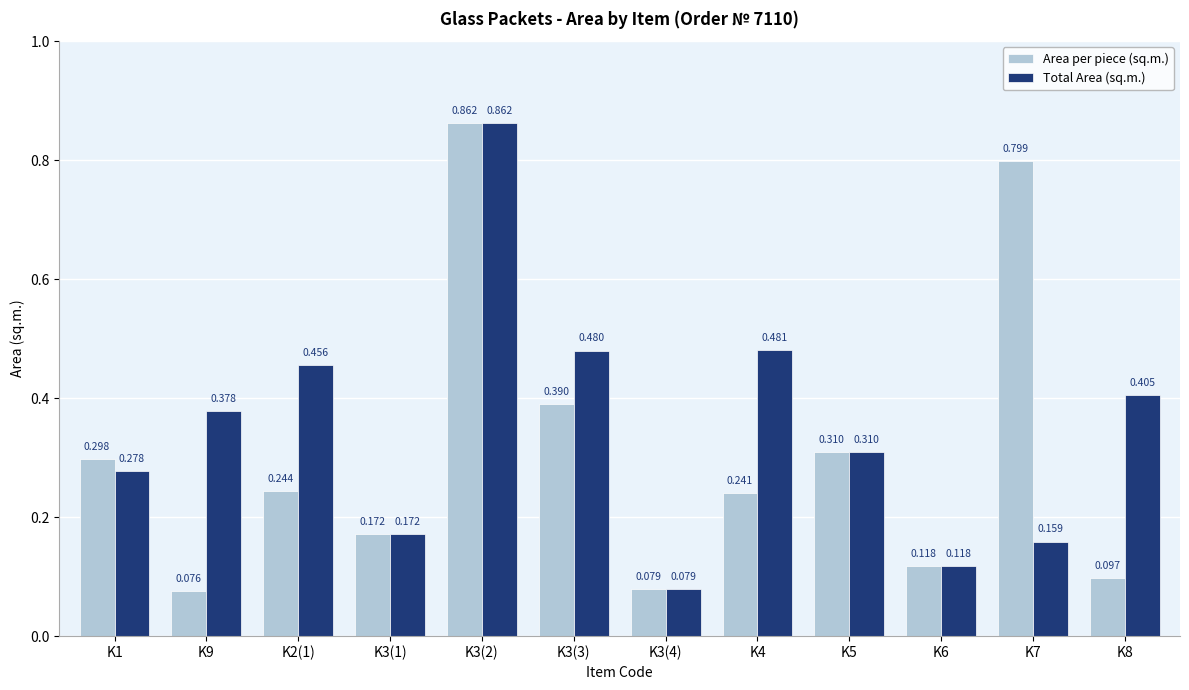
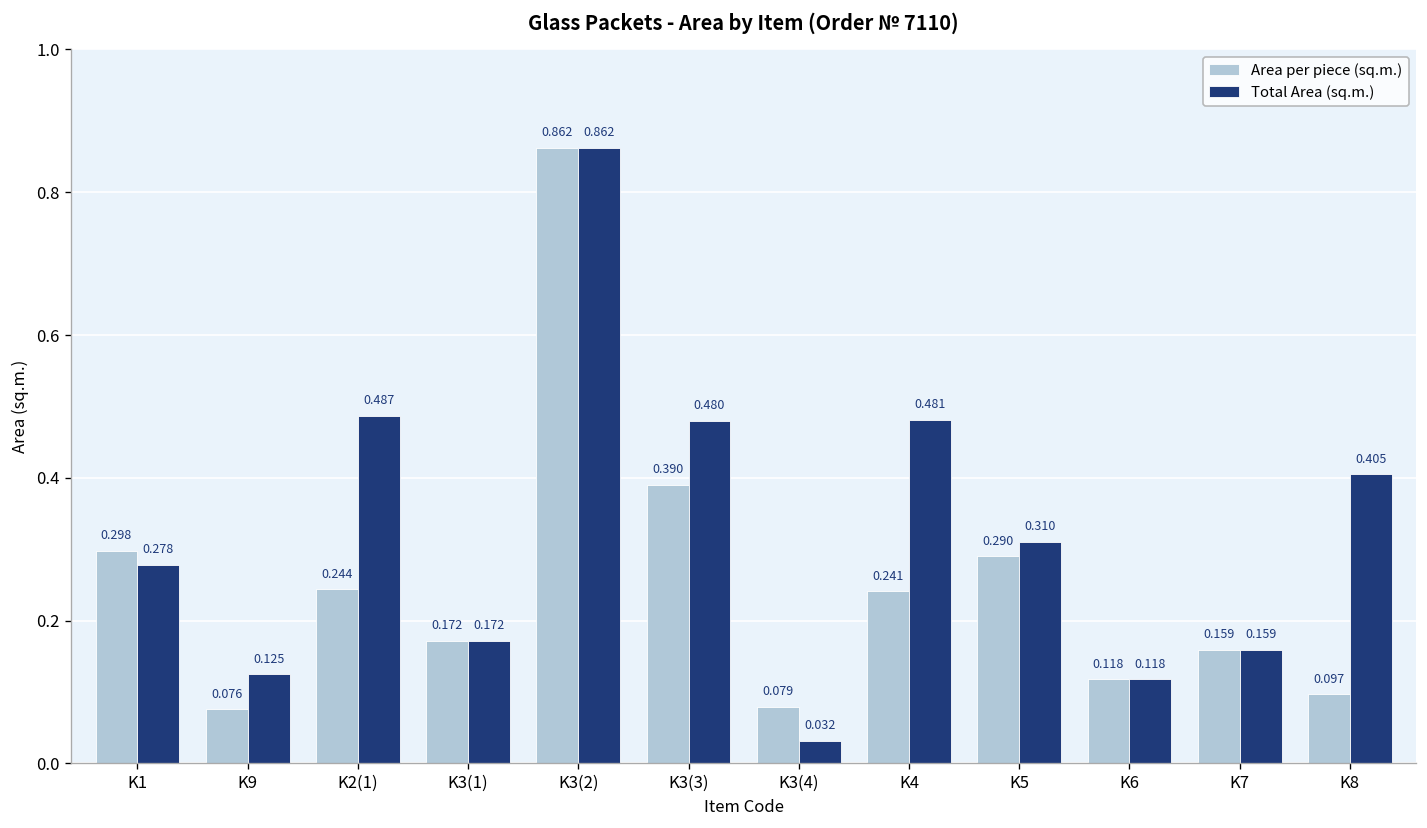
Total Area (sq.m.), K9: 0.378 -> 0.125
Total Area (sq.m.), K2(1): 0.456 -> 0.487
Total Area (sq.m.), K3(4): 0.079 -> 0.032
Area per piece (sq.m.), K5: 0.310 -> 0.290
Area per piece (sq.m.), K7: 0.799 -> 0.159
